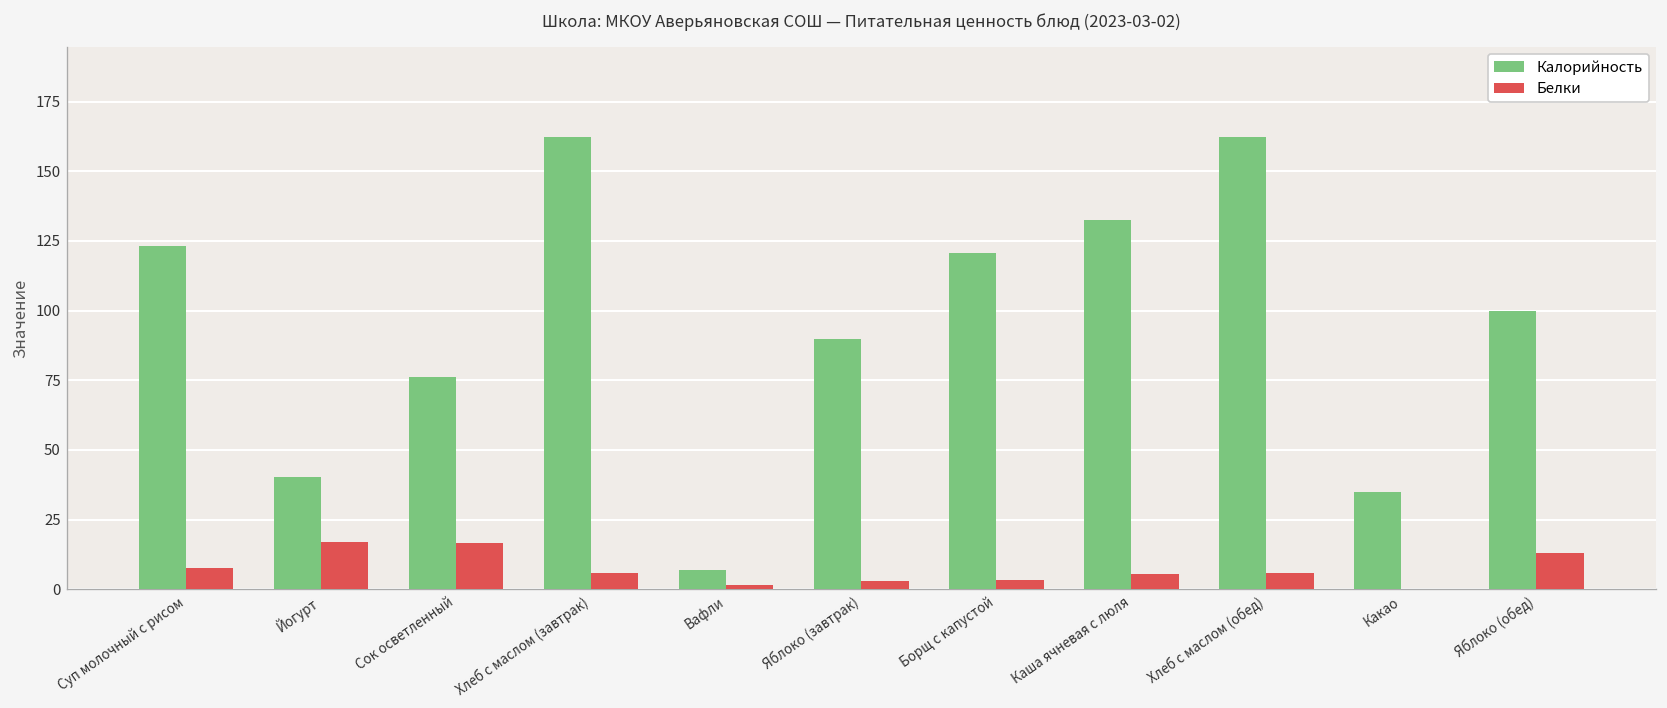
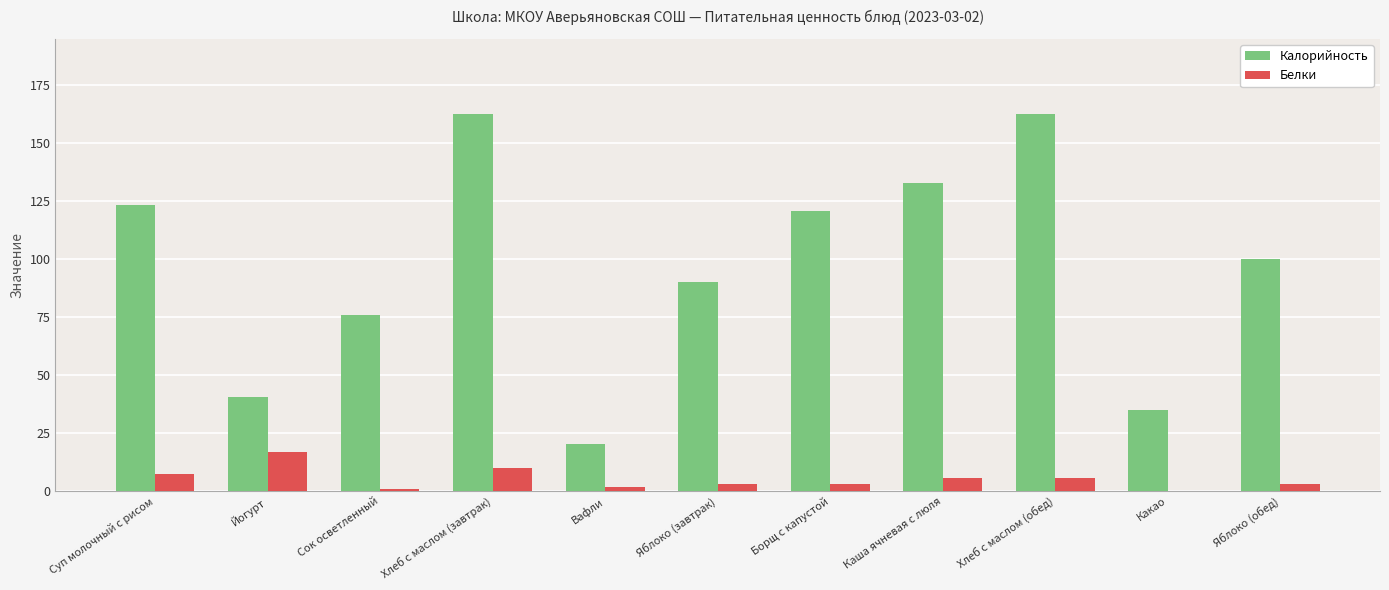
Белки, Сок осветленный: 17 -> 1
Белки, Хлеб с маслом (завтрак): 6 -> 10
Калорийность, Вафли: 7 -> 20
Белки, Яблоко (обед): 13 -> 3
